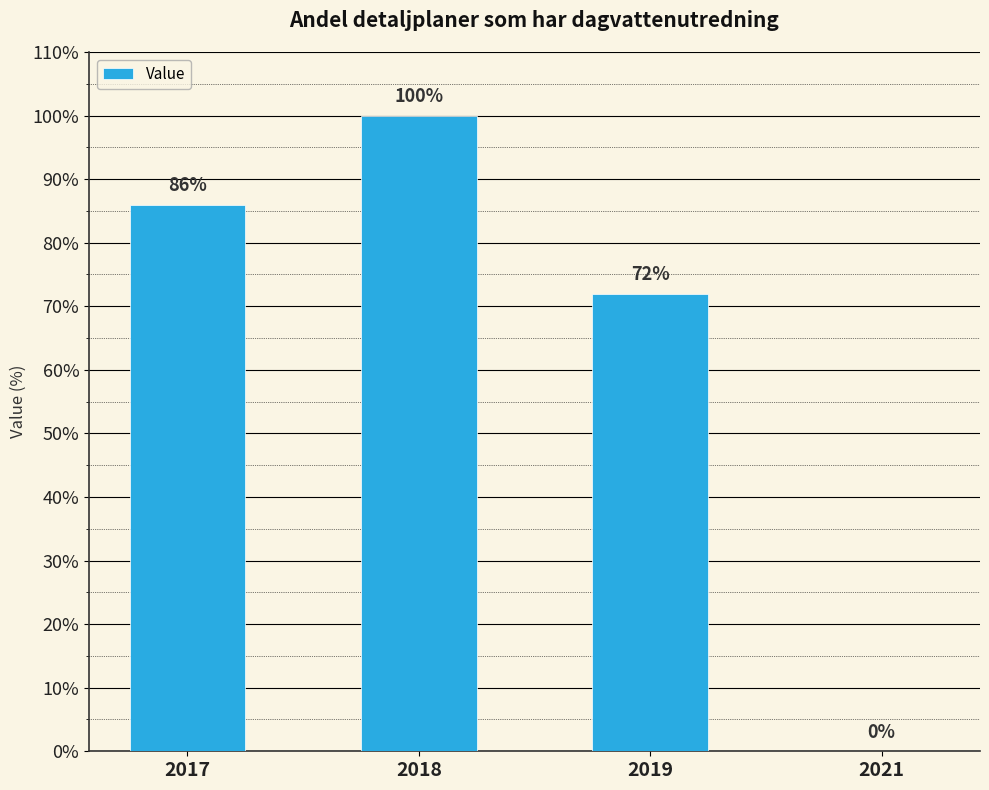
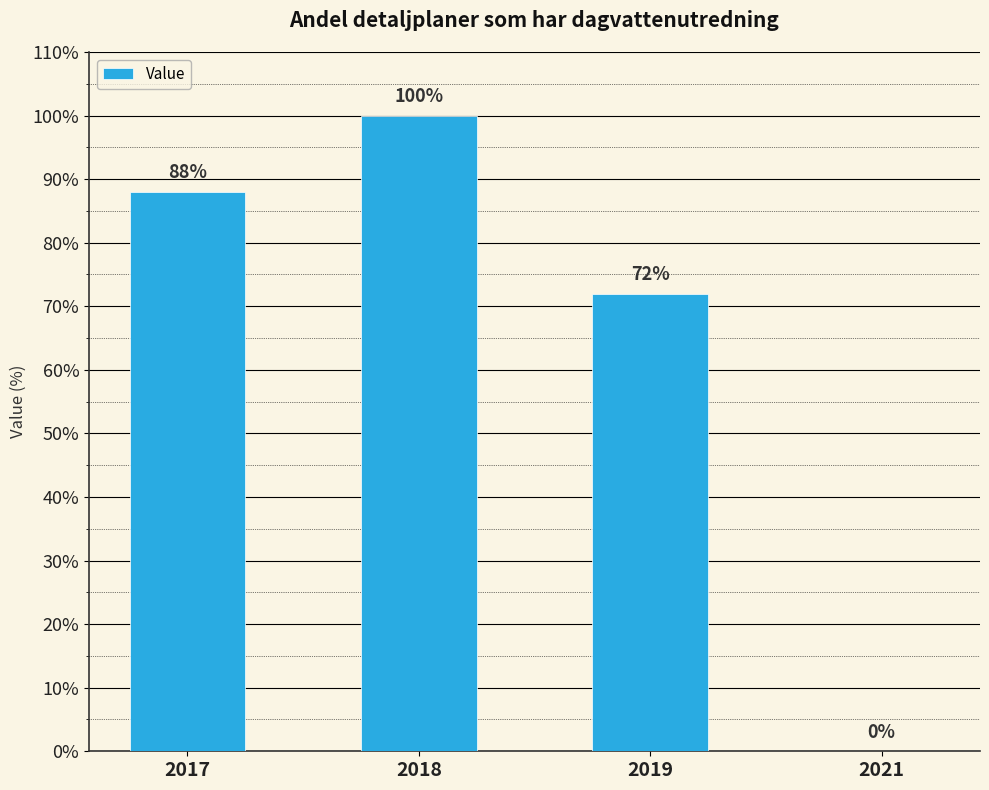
2017: 86% -> 88%
